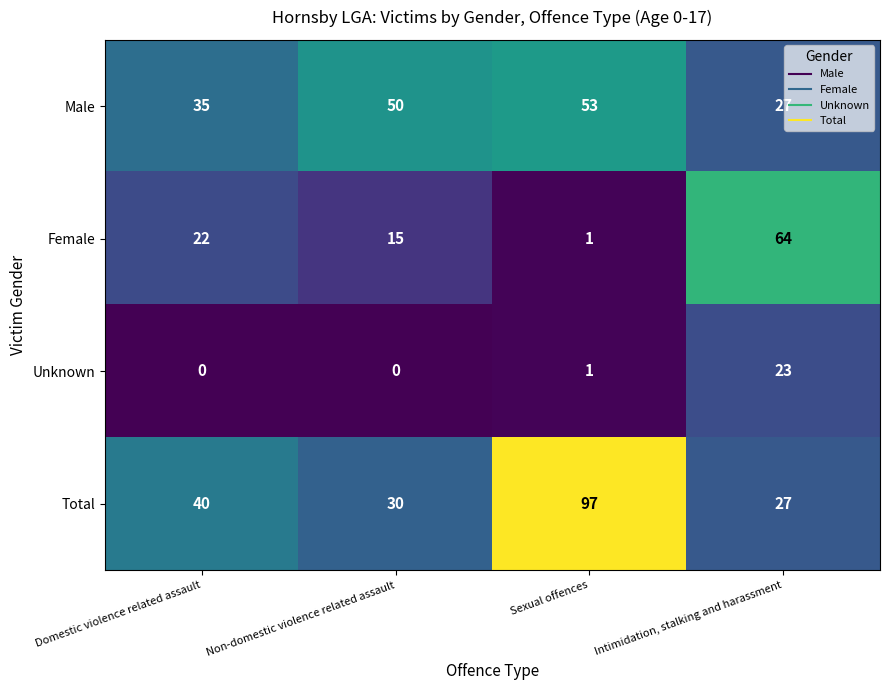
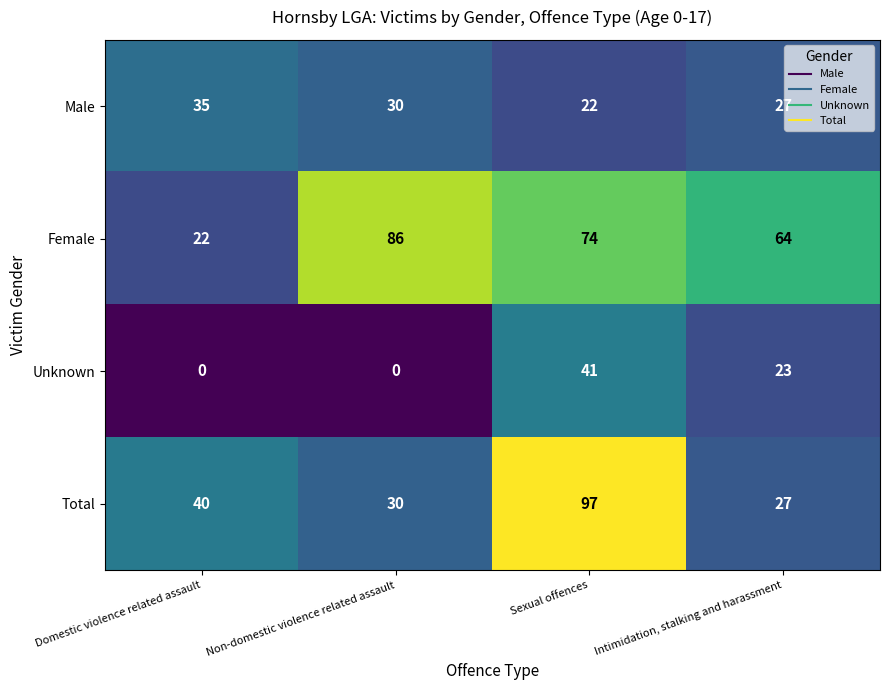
Male, Non-domestic violence related assault: 50 -> 30
Male, Sexual offences: 53 -> 22
Female, Non-domestic violence related assault: 15 -> 86
Female, Sexual offences: 1 -> 74
Unknown, Sexual offences: 1 -> 41
